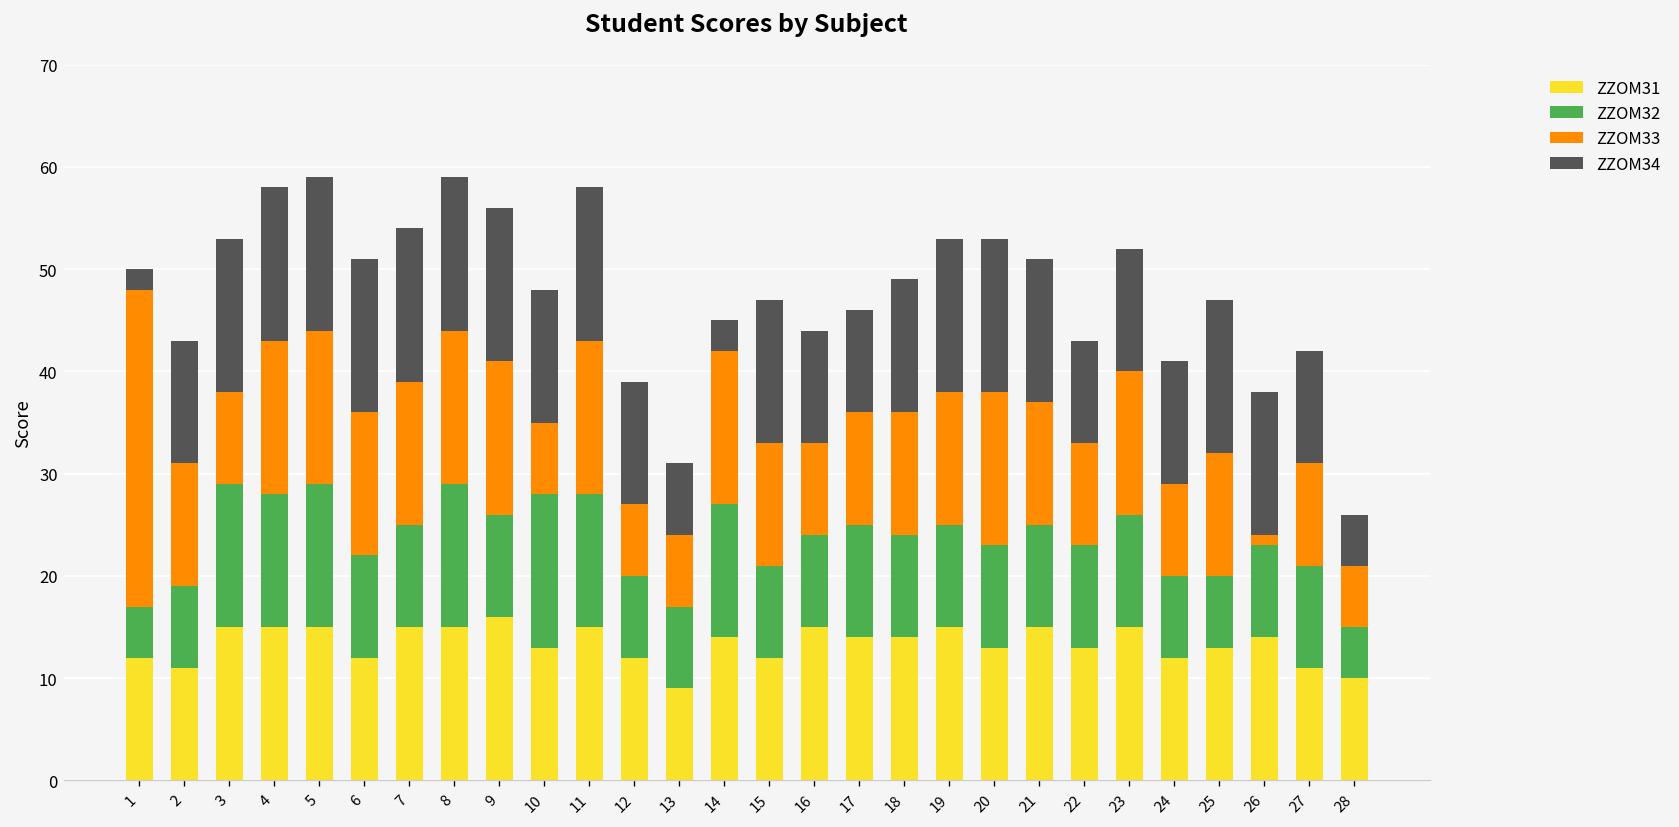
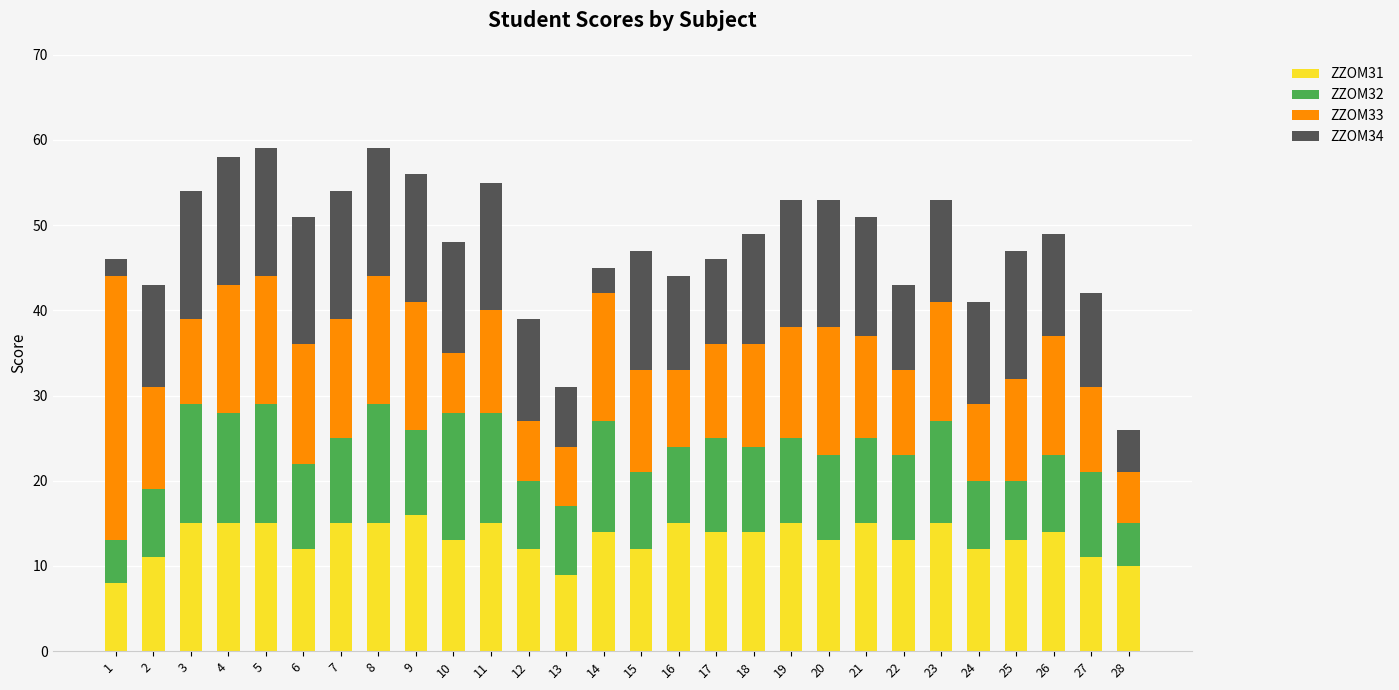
ZZOM31, 1: 12 -> 8
ZZOM33, 3: 9 -> 10
ZZOM33, 11: 15 -> 12
ZZOM32, 23: 11 -> 12
ZZOM33, 26: 1 -> 14
ZZOM34, 26: 14 -> 12
